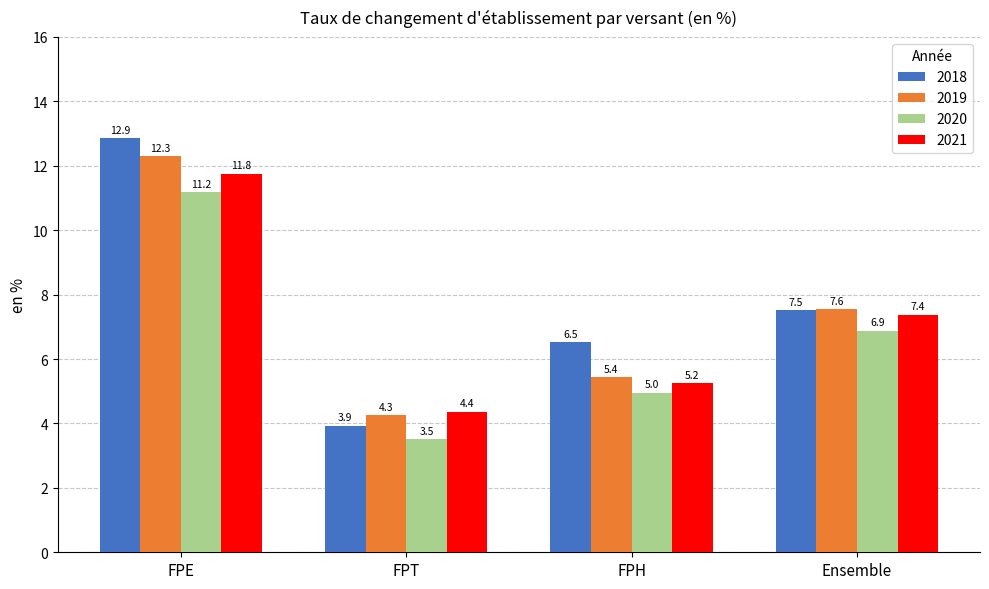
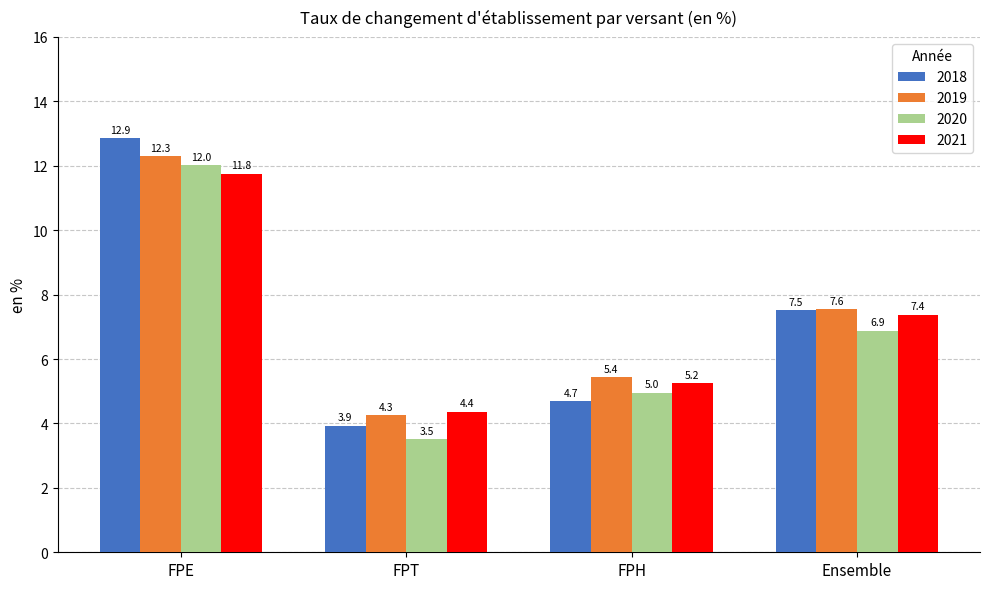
2020, FPE: 11.2 -> 12.0
2018, FPH: 6.5 -> 4.7
